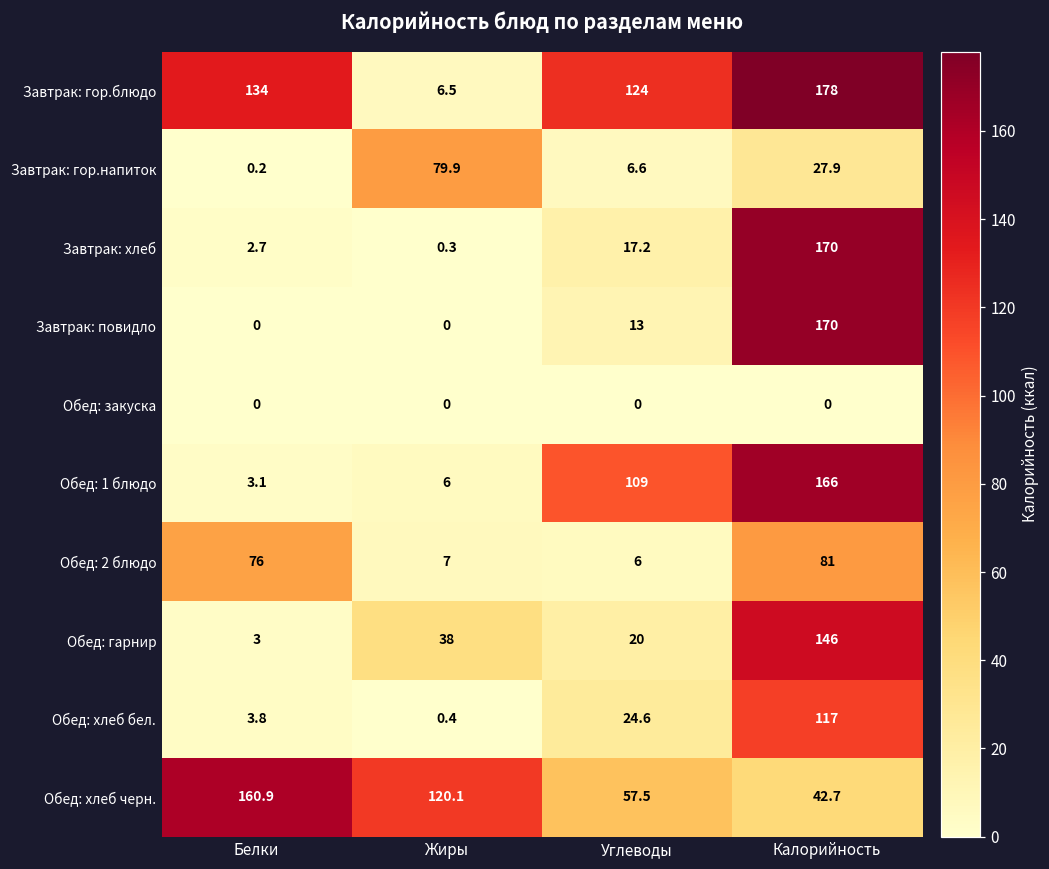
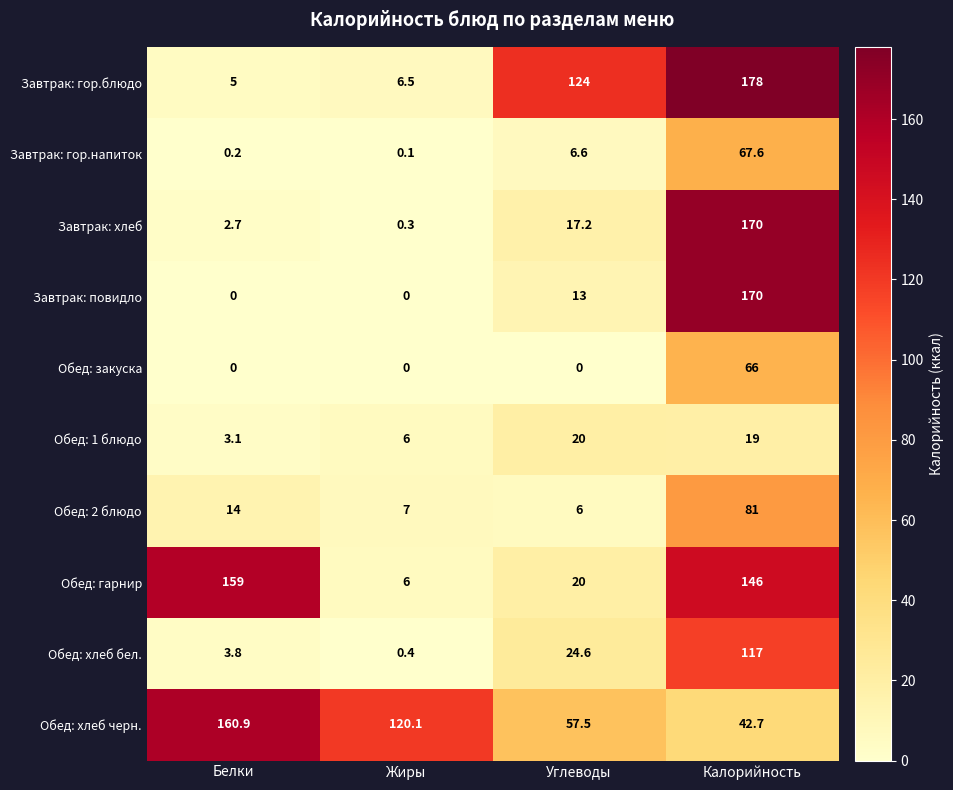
Завтрак: гор.блюдо, Белки: 134 -> 5
Завтрак: гор.напиток, Жиры: 79.9 -> 0.1
Завтрак: гор.напиток, Калорийность: 27.9 -> 67.6
Обед: закуска, Калорийность: 0 -> 66
Обед: 1 блюдо, Углеводы: 109 -> 20
Обед: 1 блюдо, Калорийность: 166 -> 19
Обед: 2 блюдо, Белки: 76 -> 14
Обед: гарнир, Белки: 3 -> 159
Обед: гарнир, Жиры: 38 -> 6
